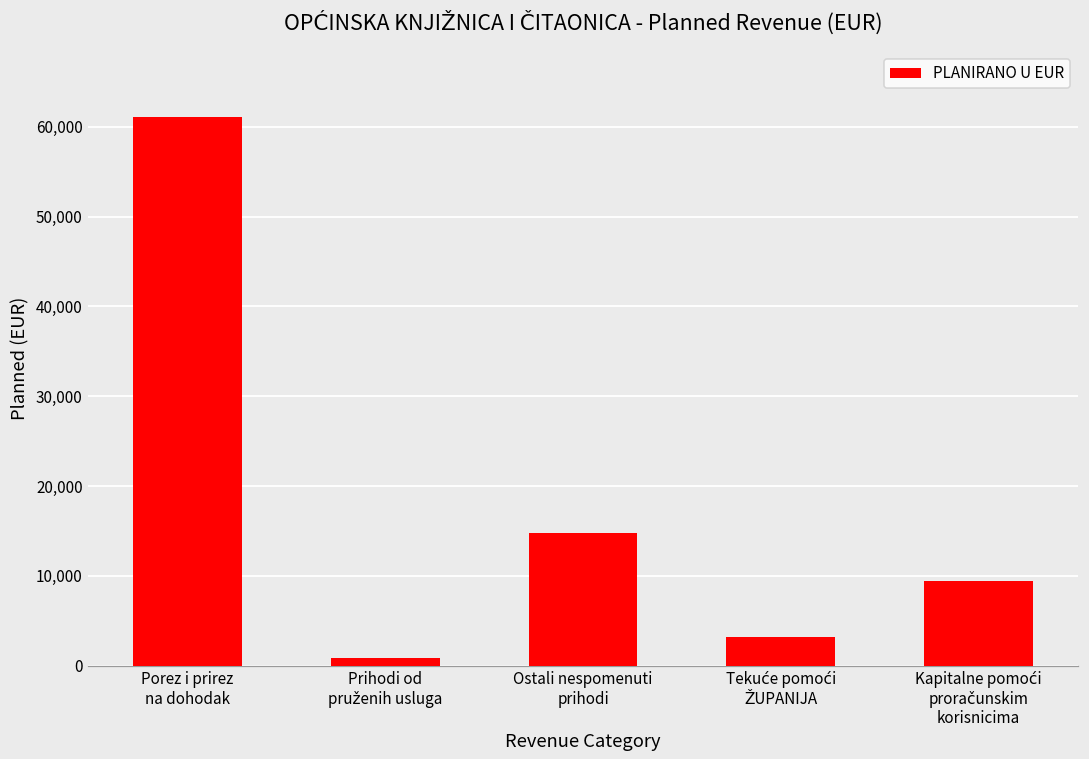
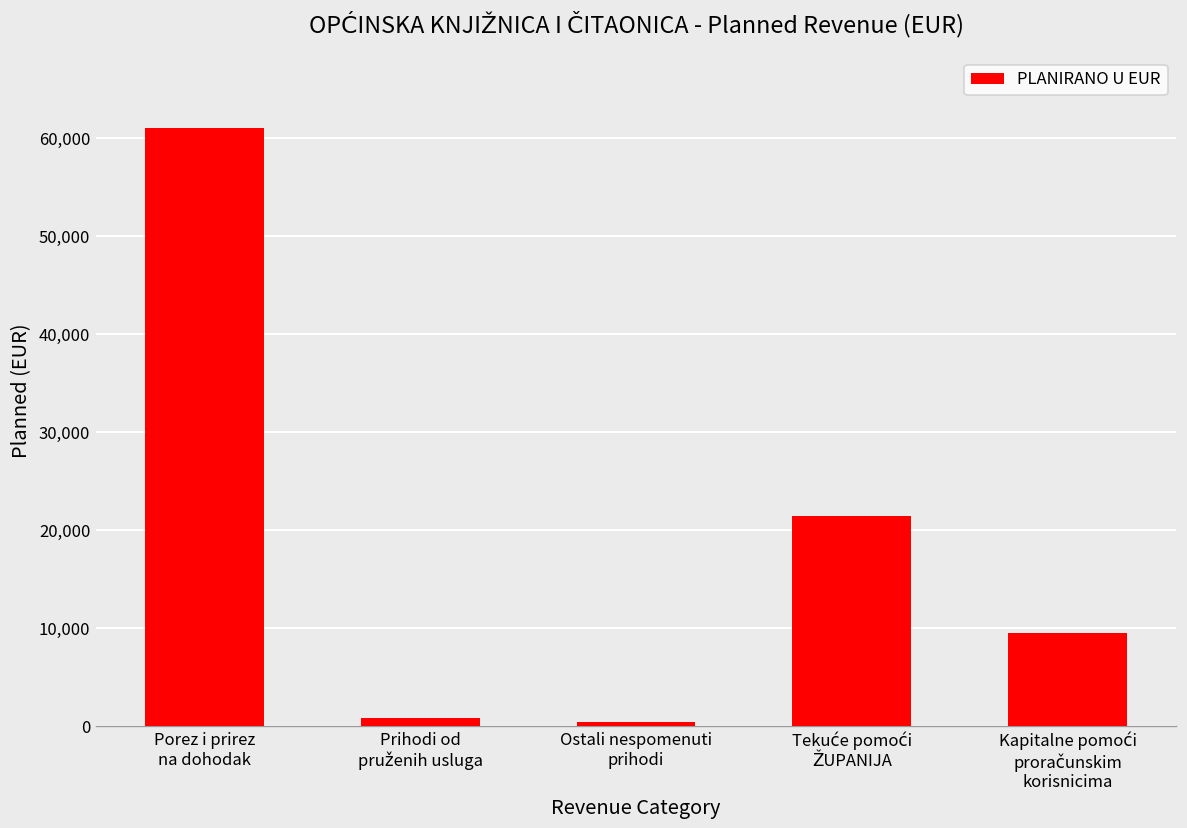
Ostali nespomenuti prihodi: 15,000 -> 0
Tekuće pomoći ŽUPANIJA: 3,000 -> 21,000
